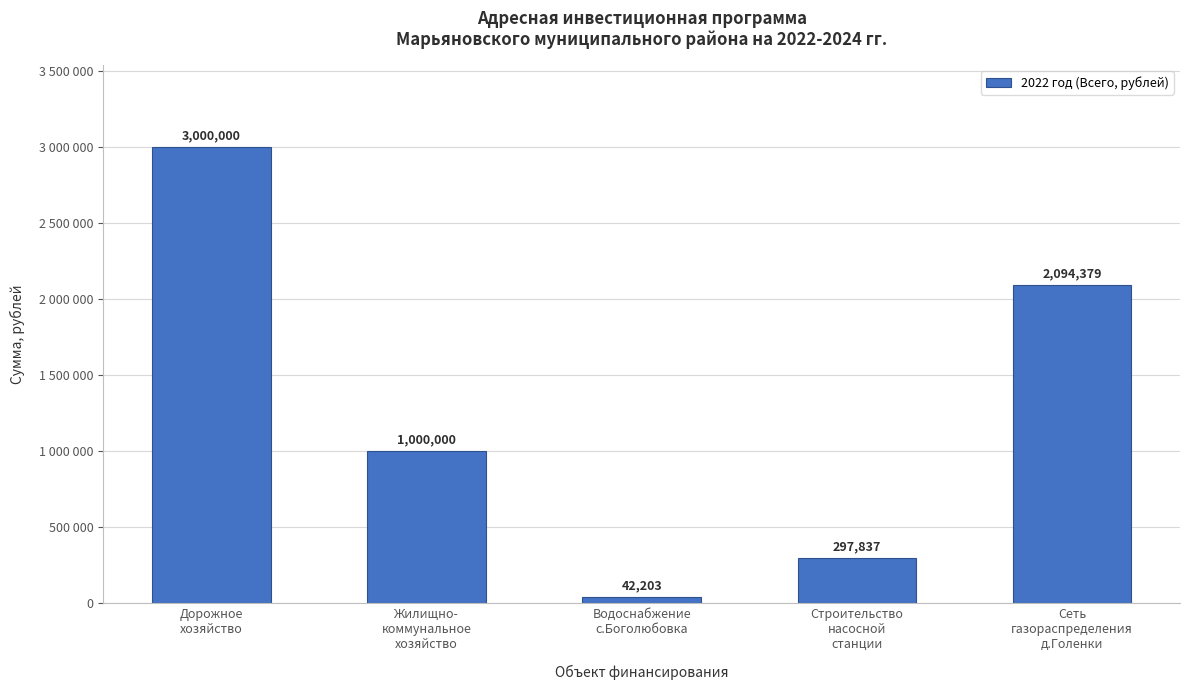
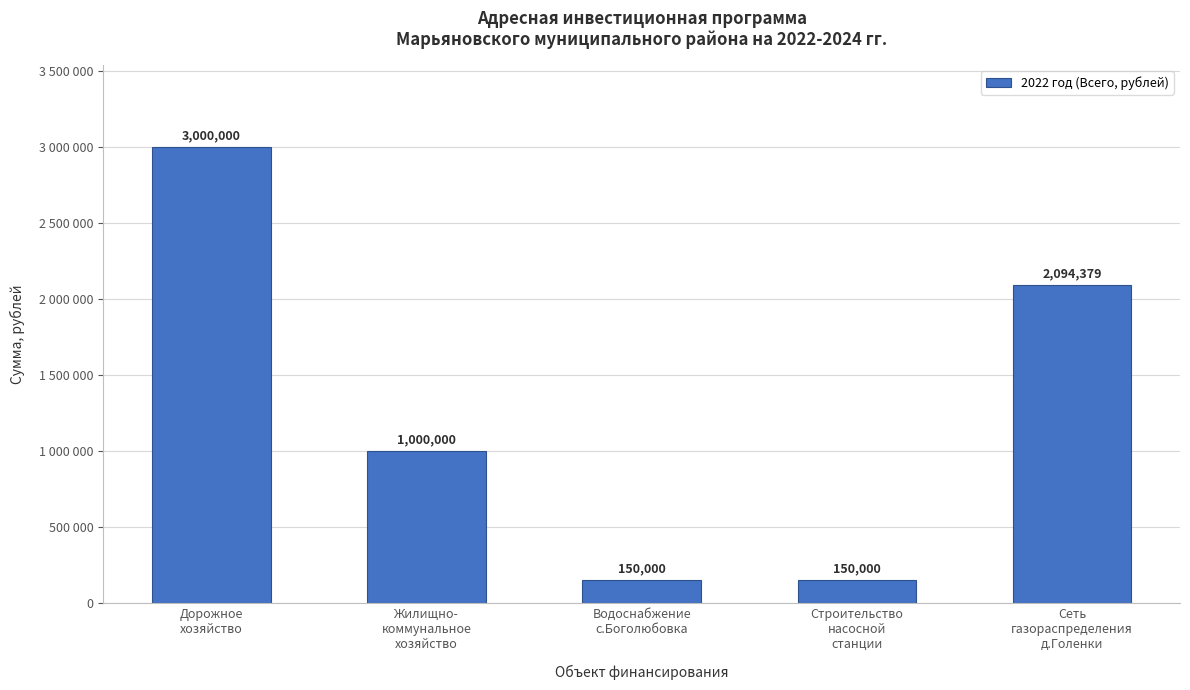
Водоснабжение с.Боголюбовка: 42,203 -> 150,000
Строительство насосной станции: 297,837 -> 150,000
